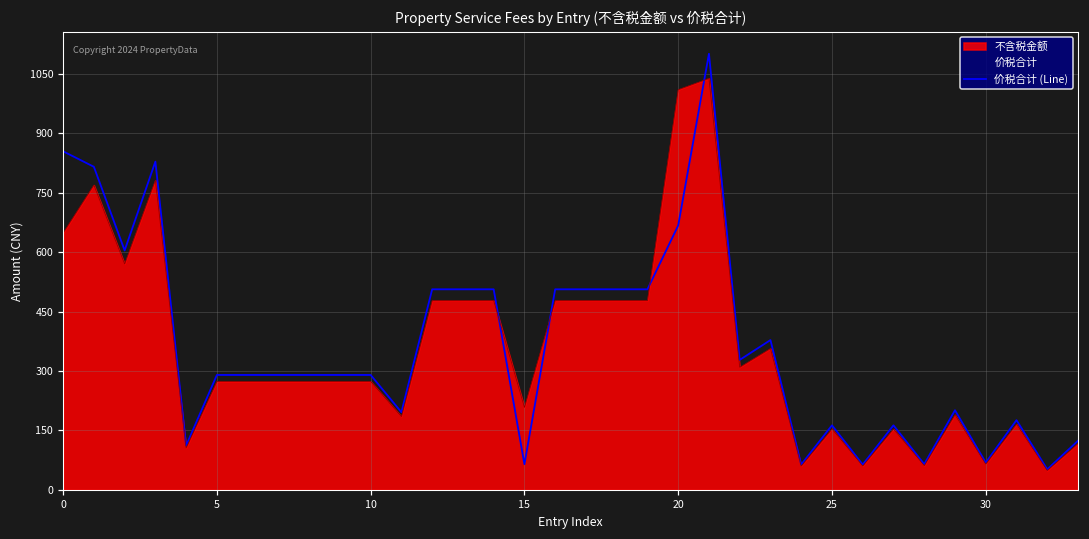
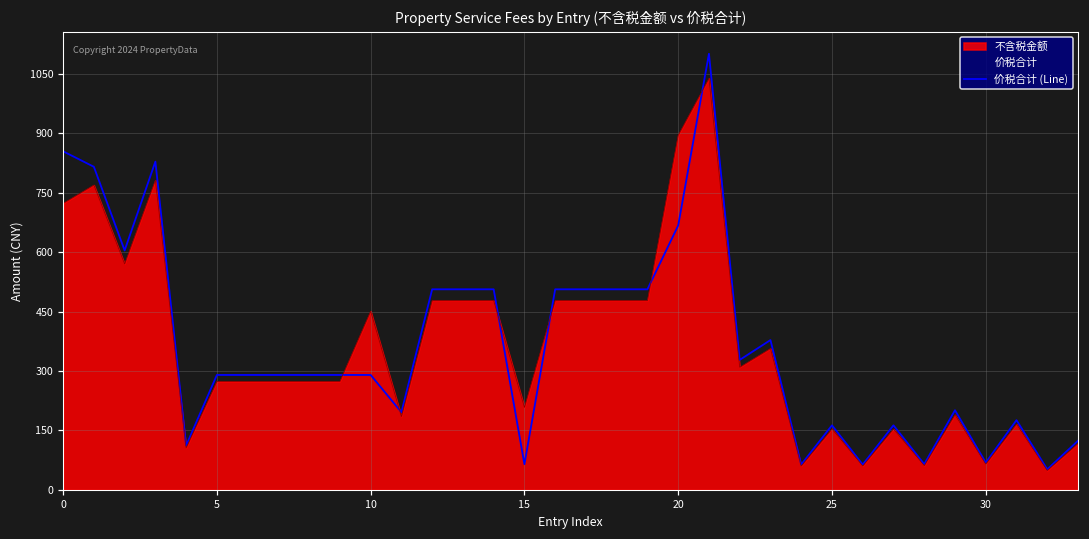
不含税金额, 0: 650 -> 720
不含税金额, 10: 270 -> 450
不含税金额, 20: 1010 -> 890
